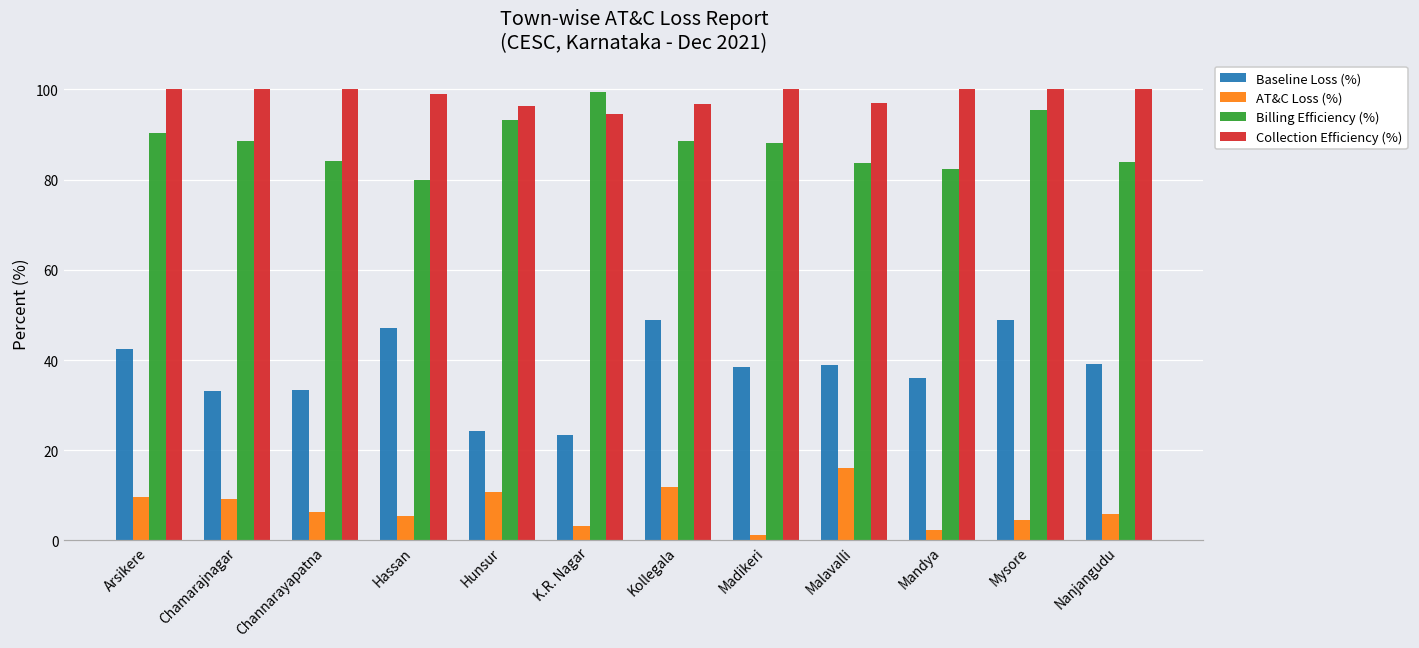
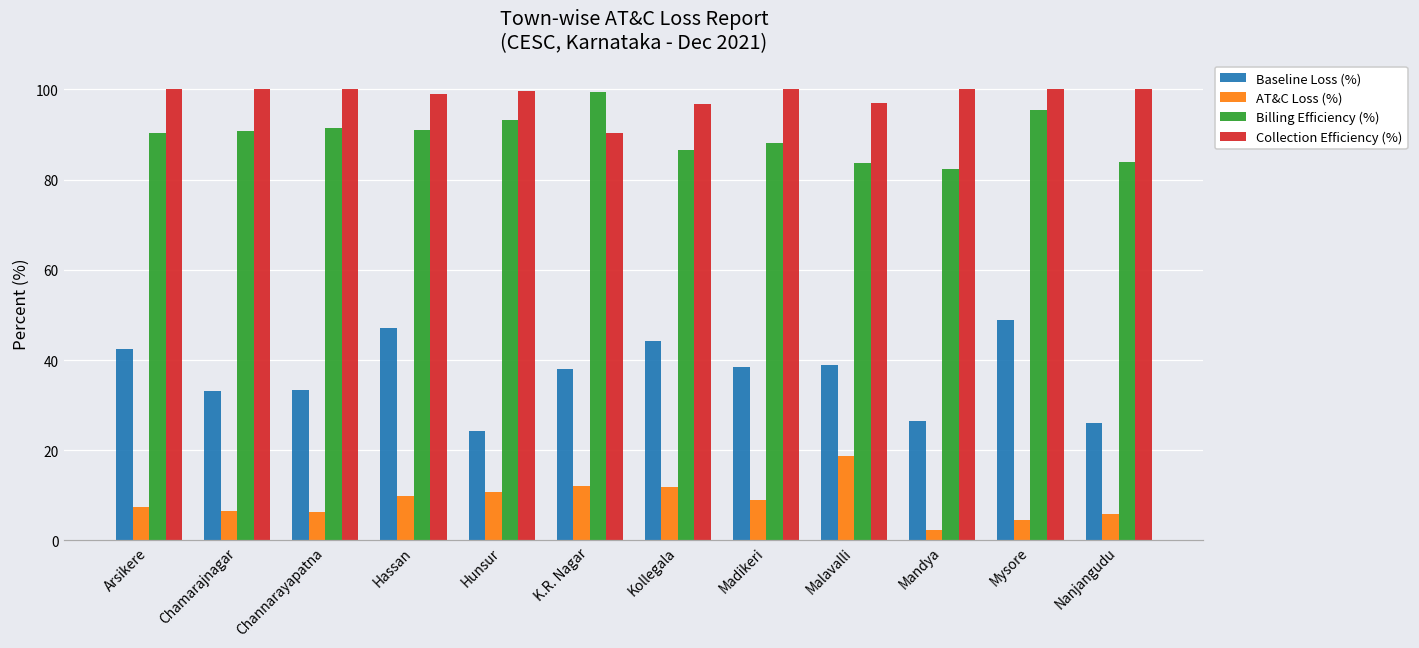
AT&C Loss (%), Arsikere: 10 -> 7
AT&C Loss (%), Chamarajnagar: 9 -> 7
Billing Efficiency (%), Chamarajnagar: 89 -> 91
Billing Efficiency (%), Channarayapatna: 84 -> 91
AT&C Loss (%), Hassan: 5 -> 10
Billing Efficiency (%), Hassan: 80 -> 91
Collection Efficiency (%), Hunsur: 96 -> 100
Baseline Loss (%), K.R. Nagar: 23 -> 38
AT&C Loss (%), K.R. Nagar: 3 -> 12
Collection Efficiency (%), K.R. Nagar: 95 -> 90
Baseline Loss (%), Kollegala: 49 -> 44
Billing Efficiency (%), Kollegala: 89 -> 87
AT&C Loss (%), Madikeri: 1 -> 9
AT&C Loss (%), Malavalli: 16 -> 19
Baseline Loss (%), Mandya: 36 -> 27
Baseline Loss (%), Nanjangudu: 39 -> 26
